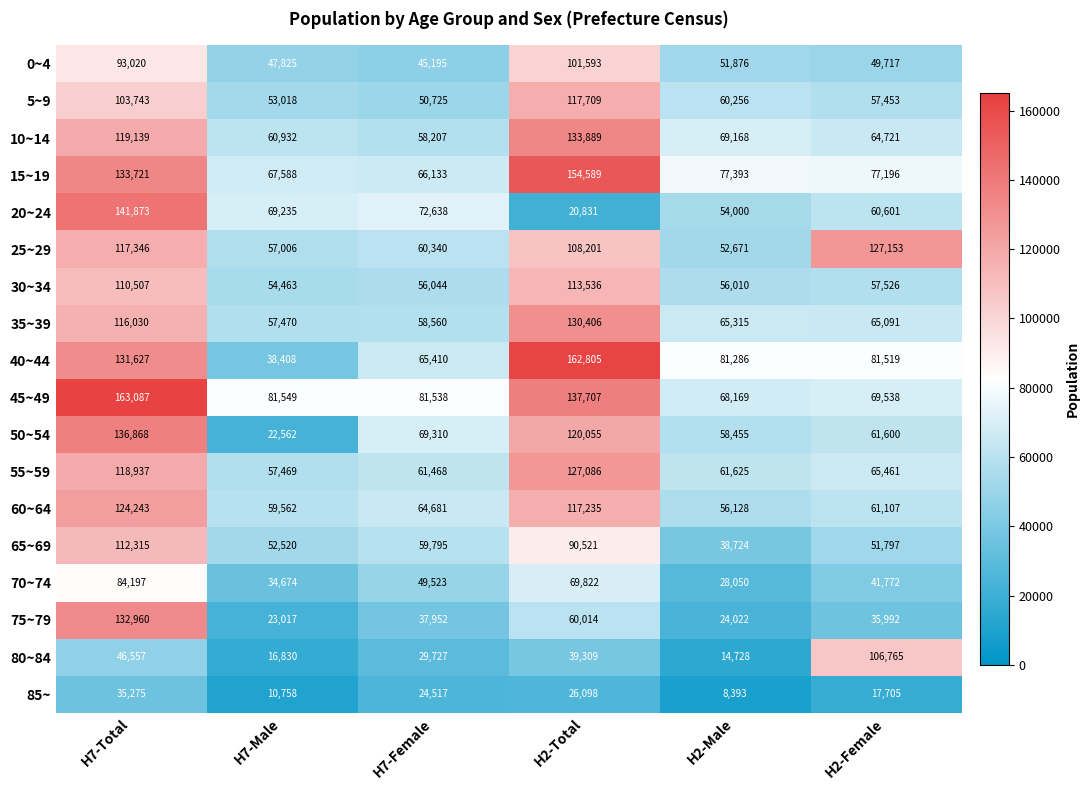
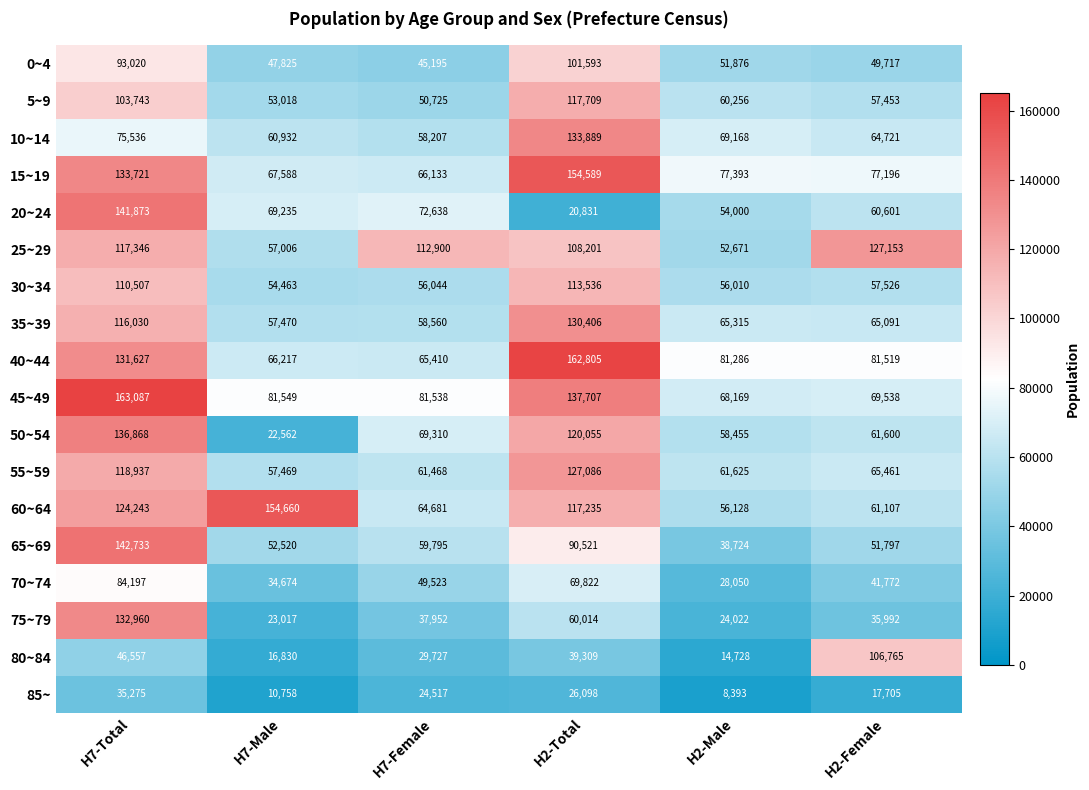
10~14, H7-Total: 119,139 -> 75,536
25~29, H7-Female: 60,340 -> 112,900
40~44, H7-Male: 38,408 -> 66,217
60~64, H7-Male: 59,562 -> 154,660
65~69, H7-Total: 112,315 -> 142,733
